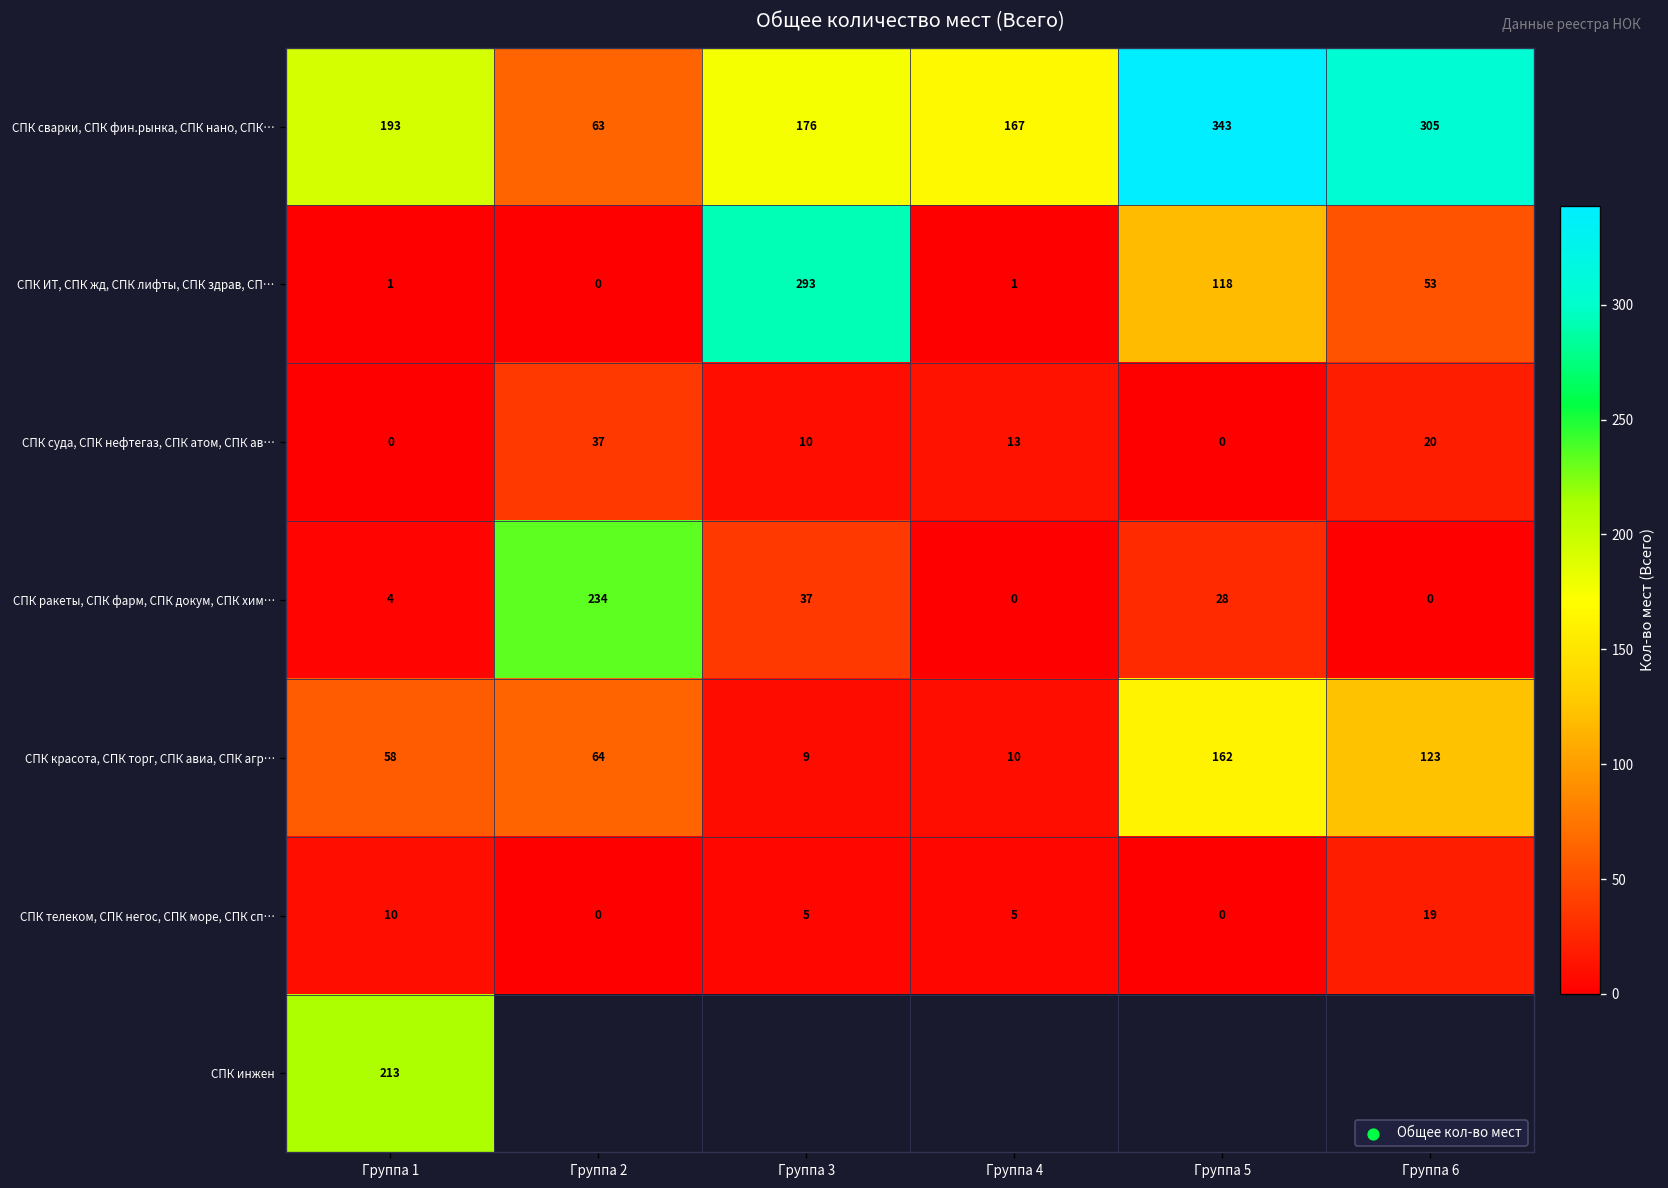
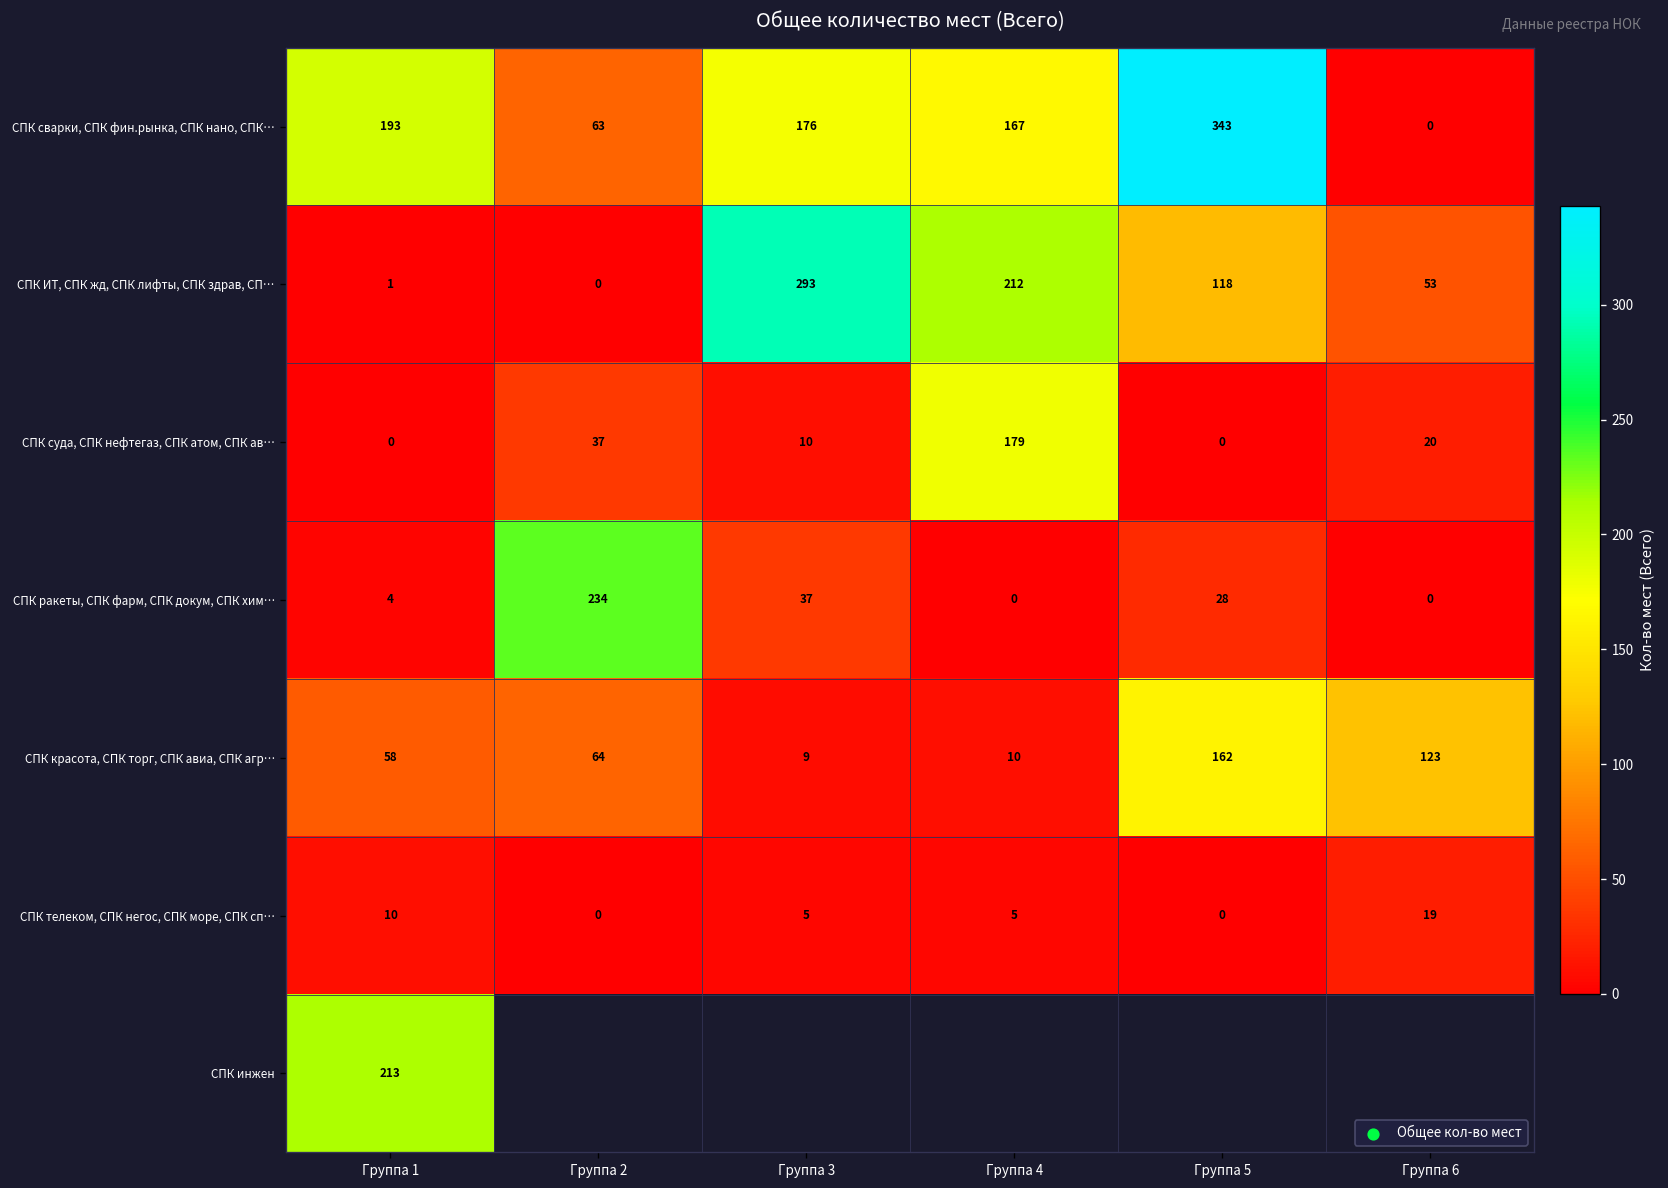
СПК сварки, СПК фин.рынка, СПК нано, СПК…, Группа 6: 305 -> 0
СПК ИТ, СПК жд, СПК лифты, СПК здрав, СП…, Группа 4: 1 -> 212
СПК суда, СПК нефтегаз, СПК атом, СПК ав…, Группа 4: 13 -> 179
